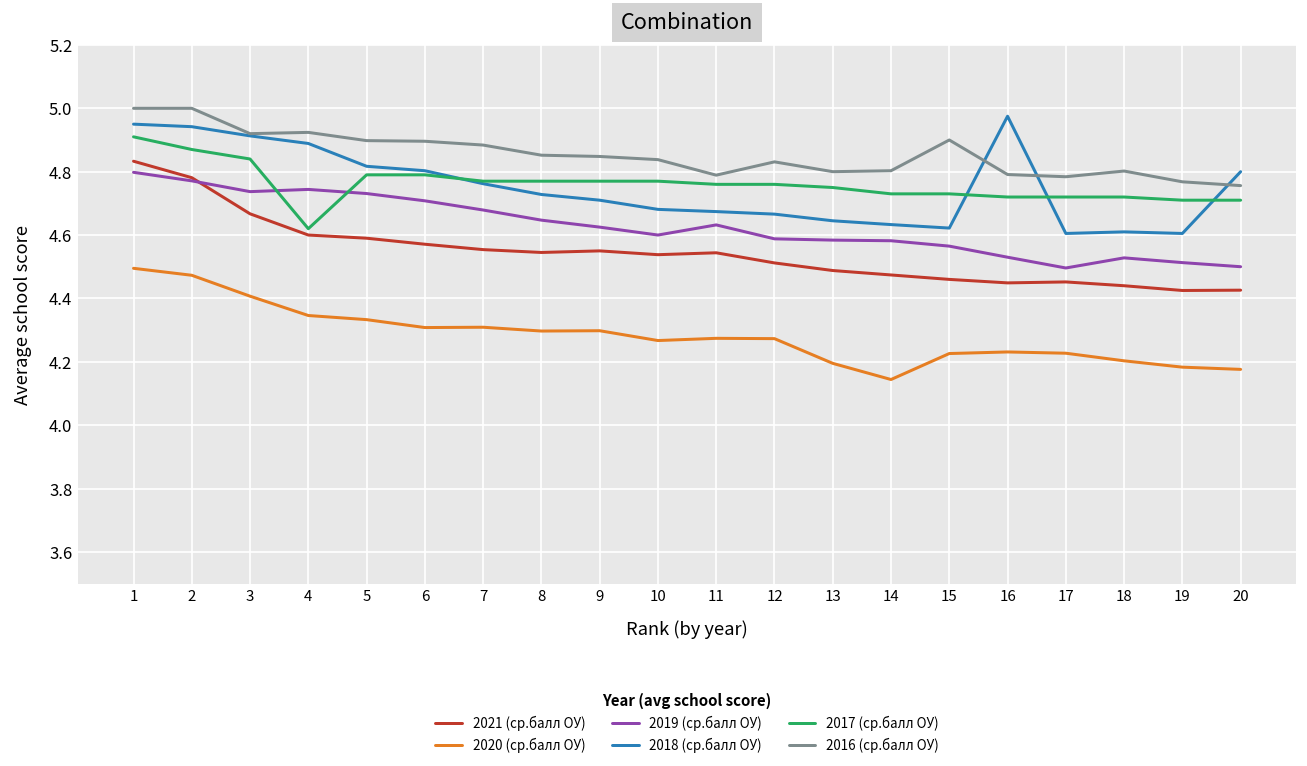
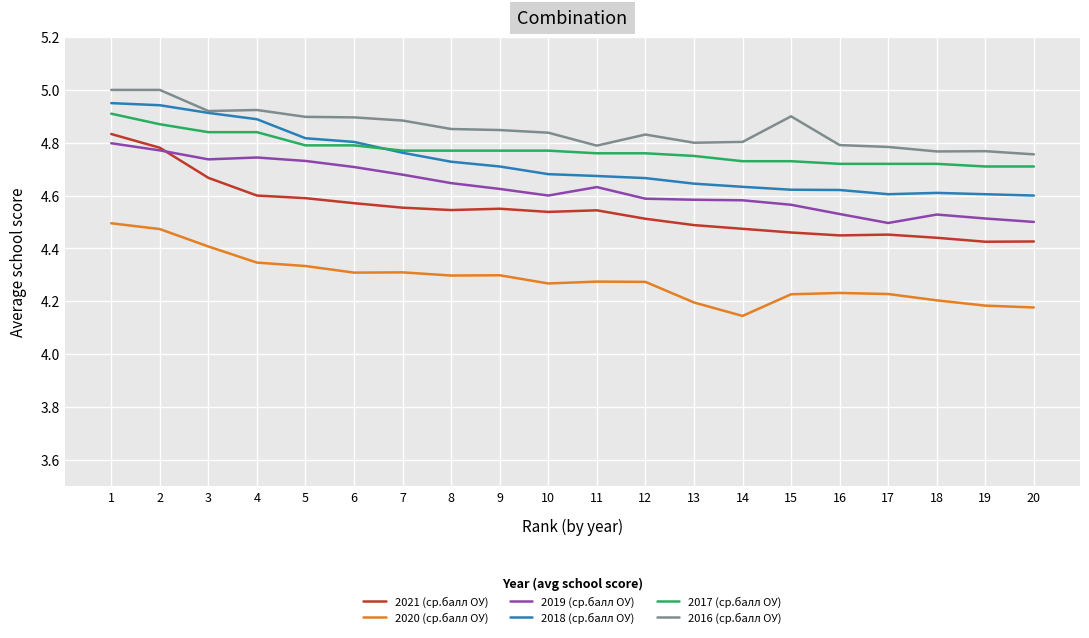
2017 (ср.балл ОУ), 4: 4.62 -> 4.84
2018 (ср.балл ОУ), 16: 4.98 -> 4.62
2016 (ср.балл ОУ), 18: 4.80 -> 4.77
2018 (ср.балл ОУ), 20: 4.8 -> 4.6
